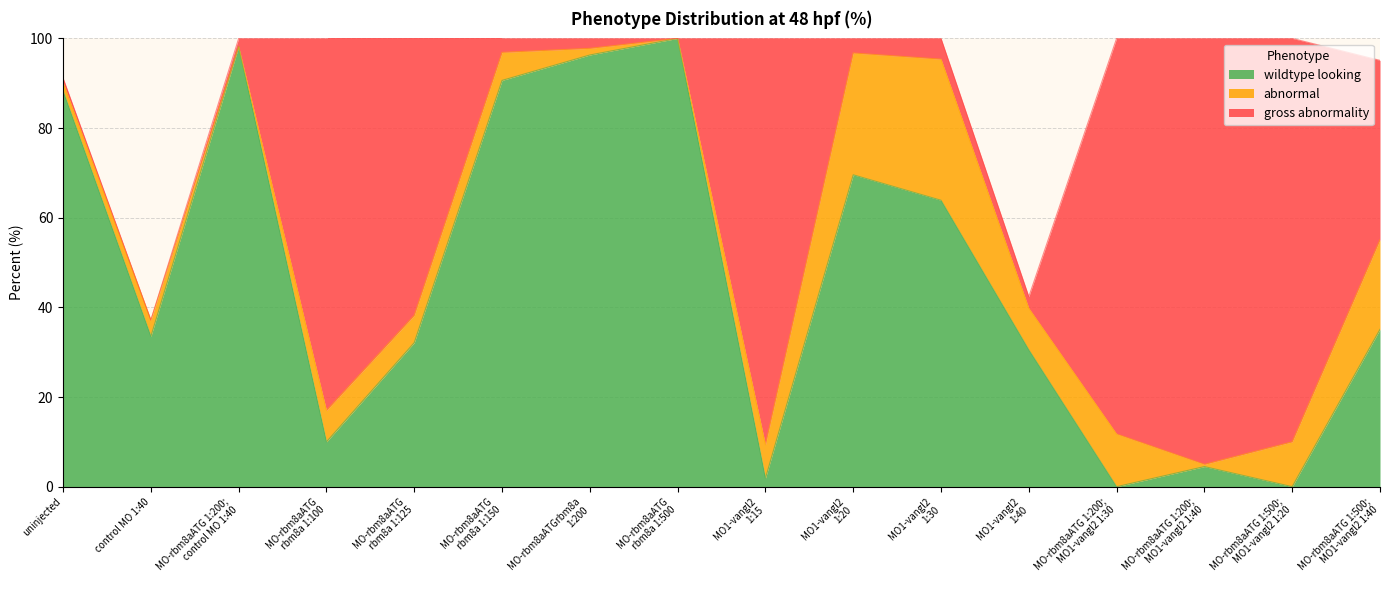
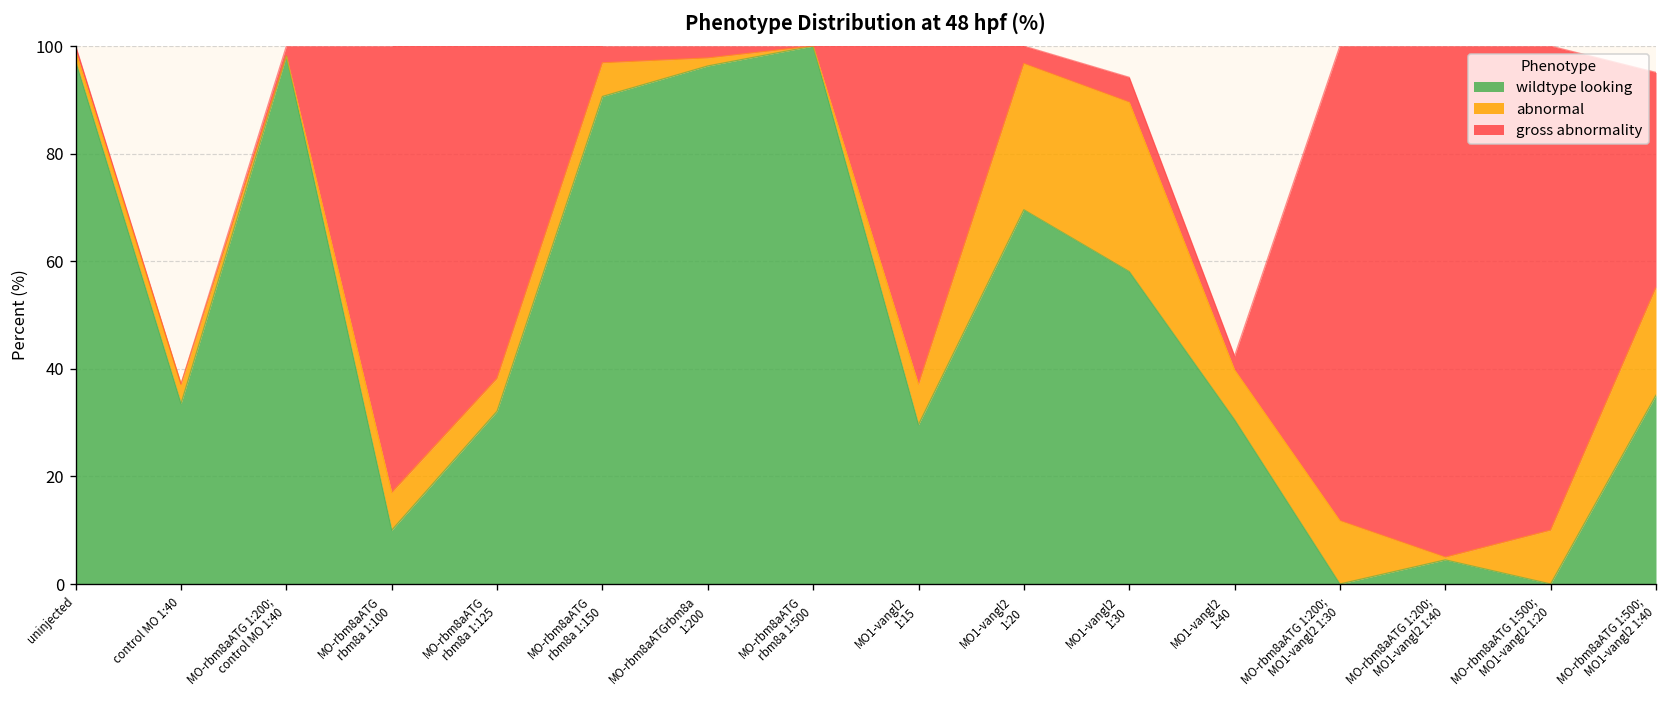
wildtype looking, uninjected: 88 -> 97
wildtype looking, MO1-vangl2 1:15: 2 -> 30
wildtype looking, MO1-vangl2 1:30: 64 -> 58
